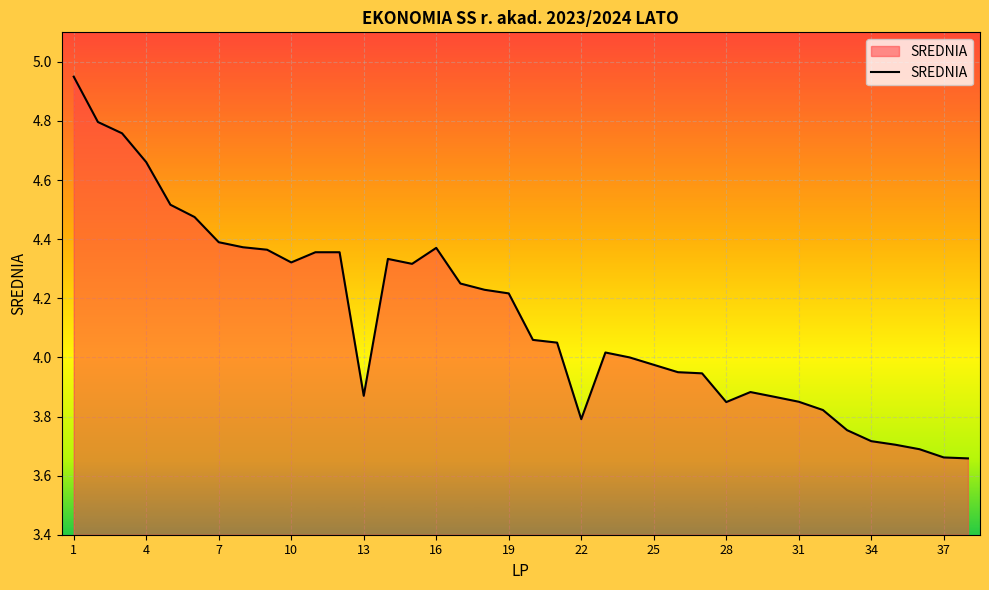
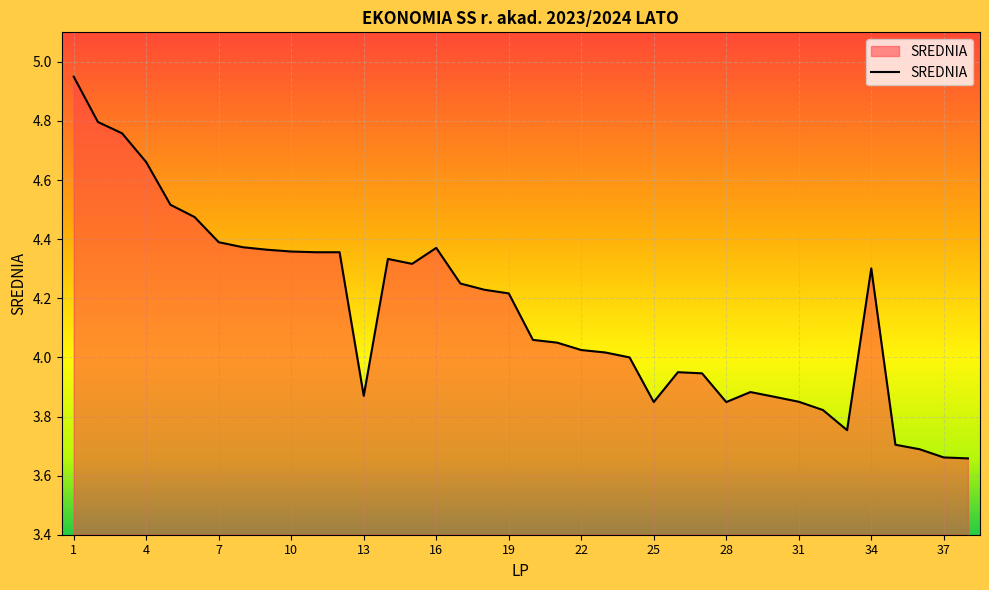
10: 4.32 -> 4.36
22: 3.79 -> 4.03
25: 3.98 -> 3.85
34: 3.72 -> 4.30
